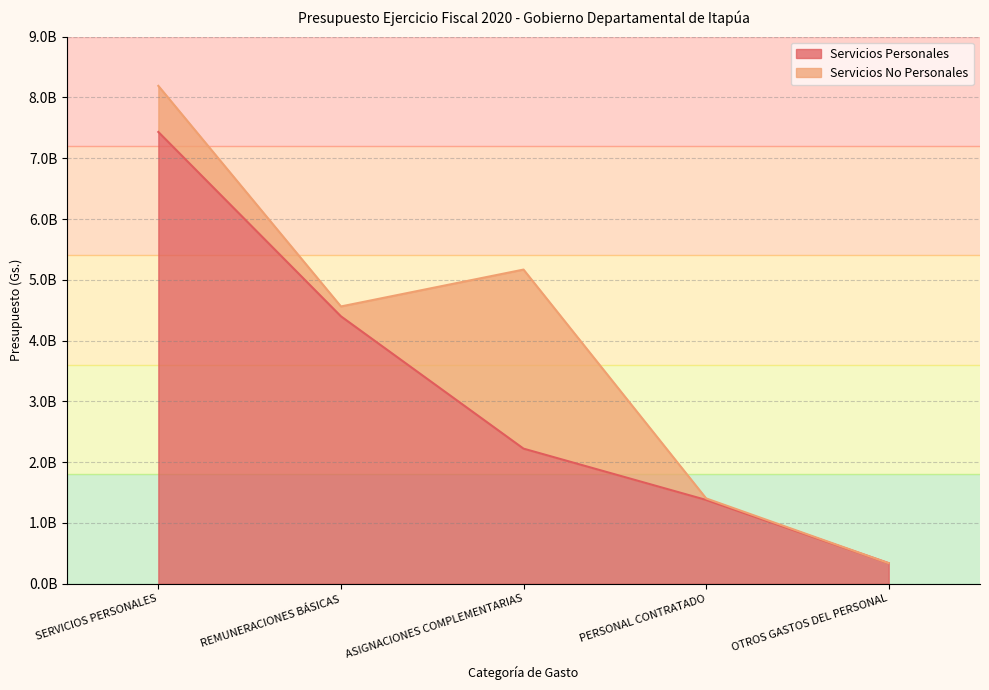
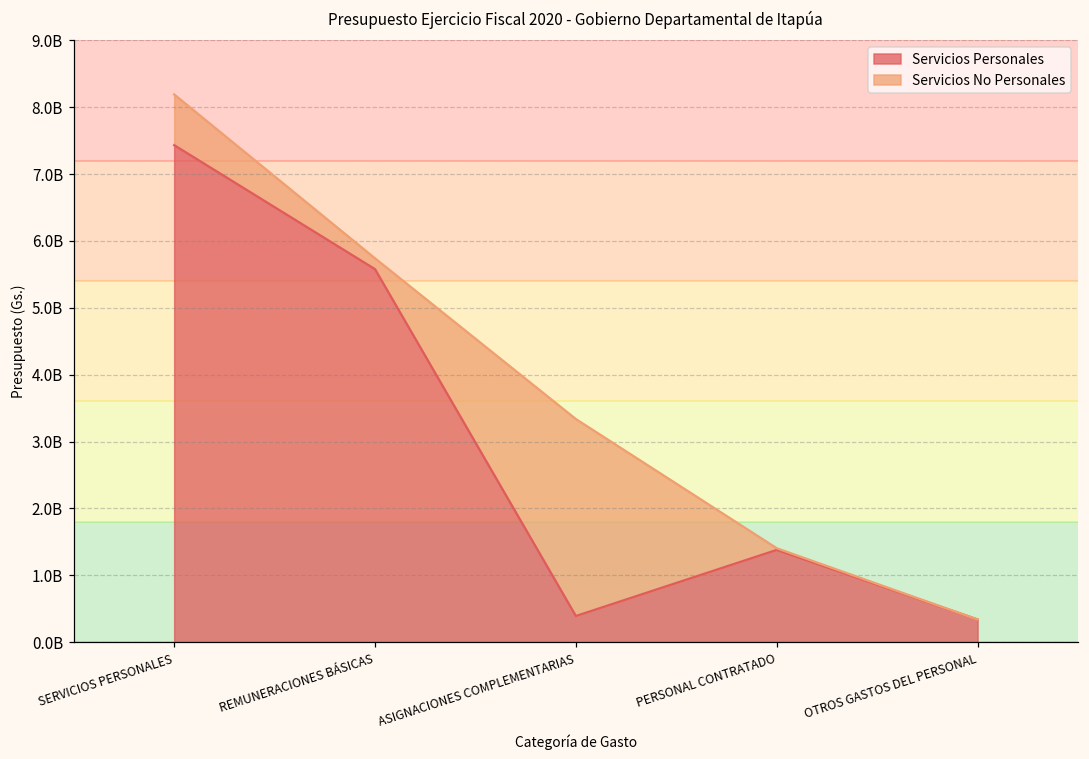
Servicios Personales, REMUNERACIONES BÁSICAS: 4400000000 -> 5600000000
Servicios Personales, ASIGNACIONES COMPLEMENTARIAS: 2200000000 -> 400000000
